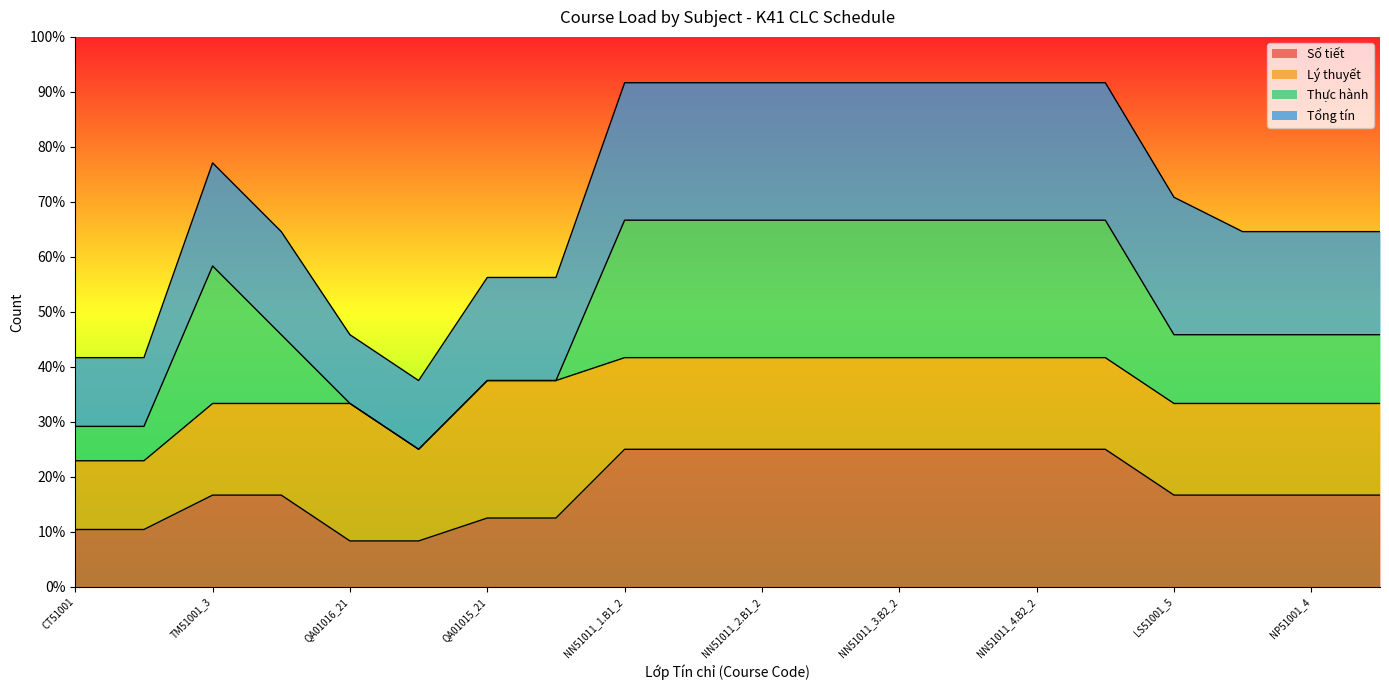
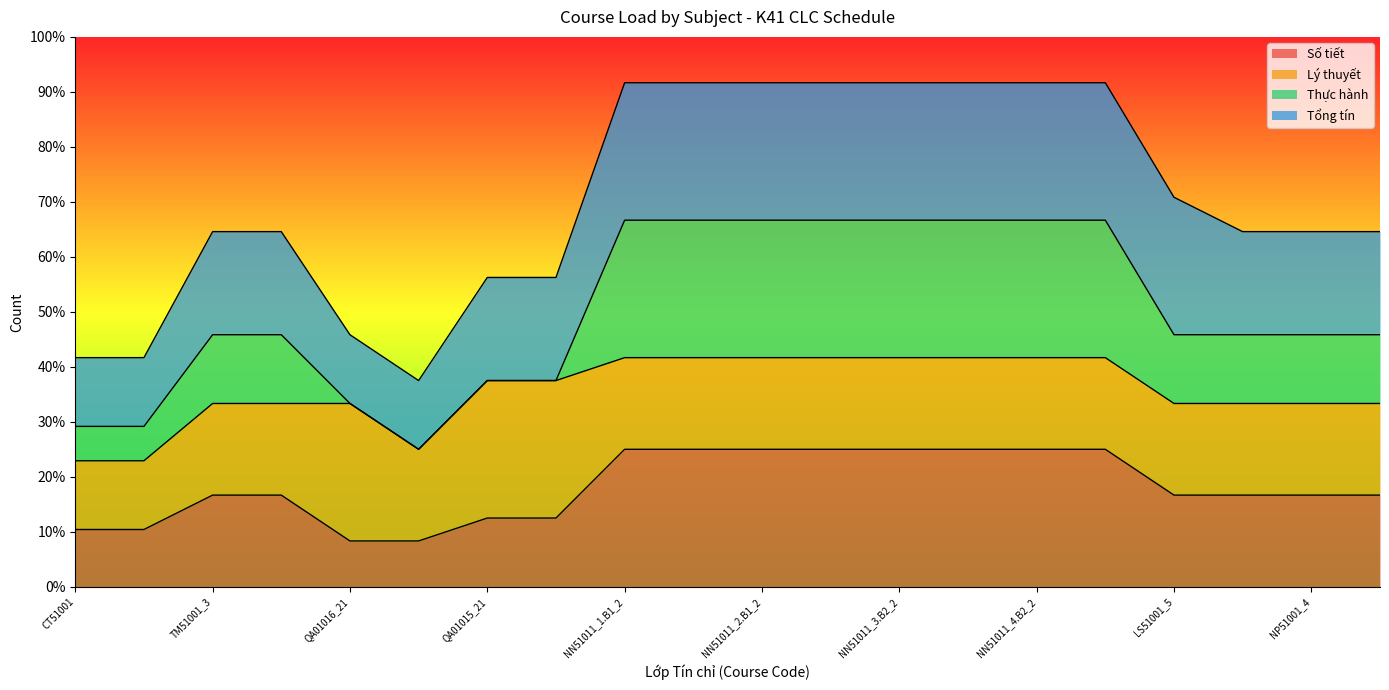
Thực hành, TM51001_3: 25% -> 13%
